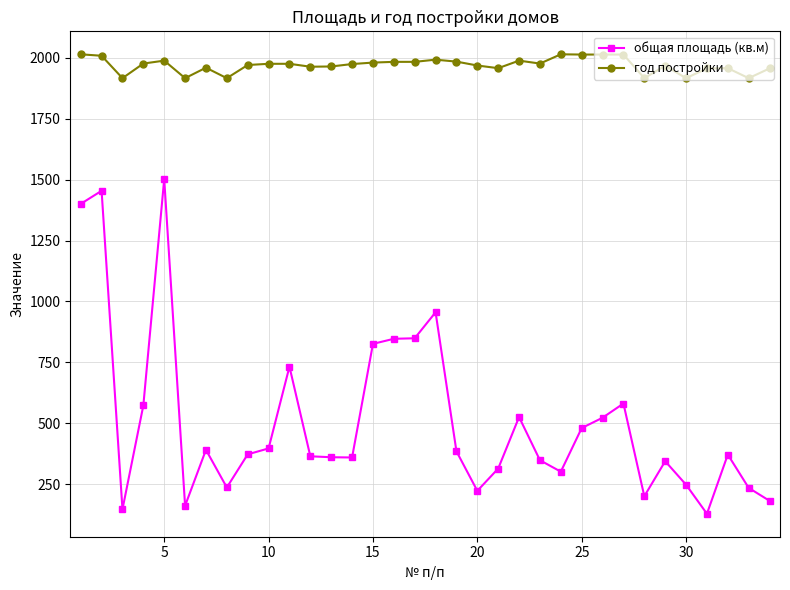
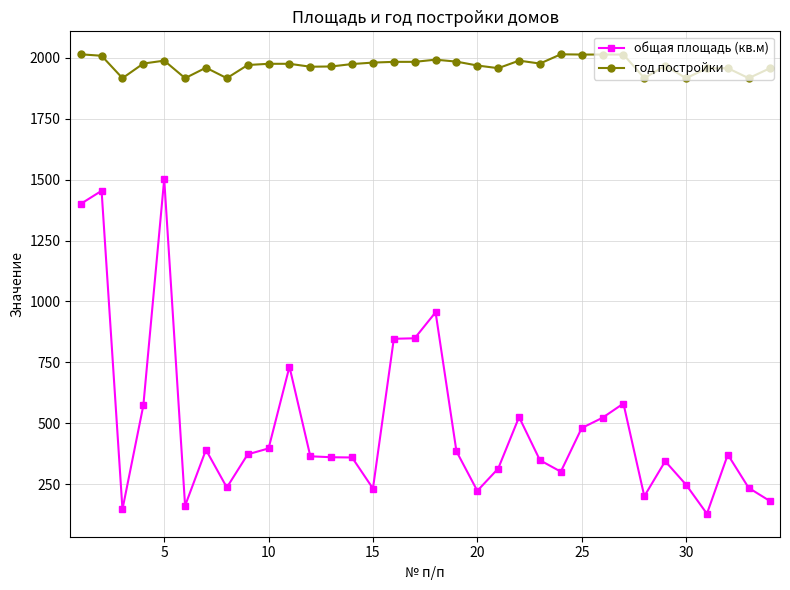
общая площадь (кв.м), 15: 830 -> 230
